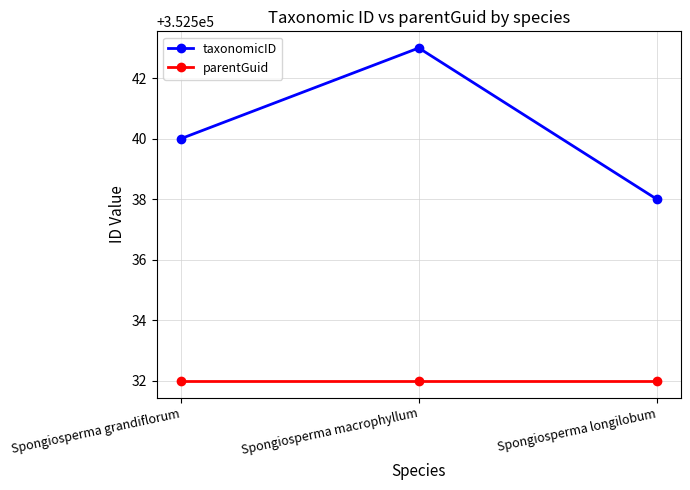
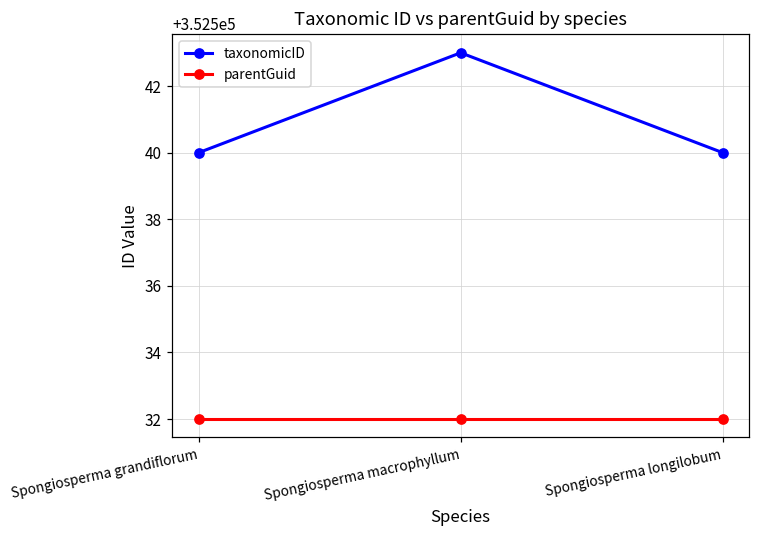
taxonomicID, Spongiosperma longilobum: 352538 -> 352540
